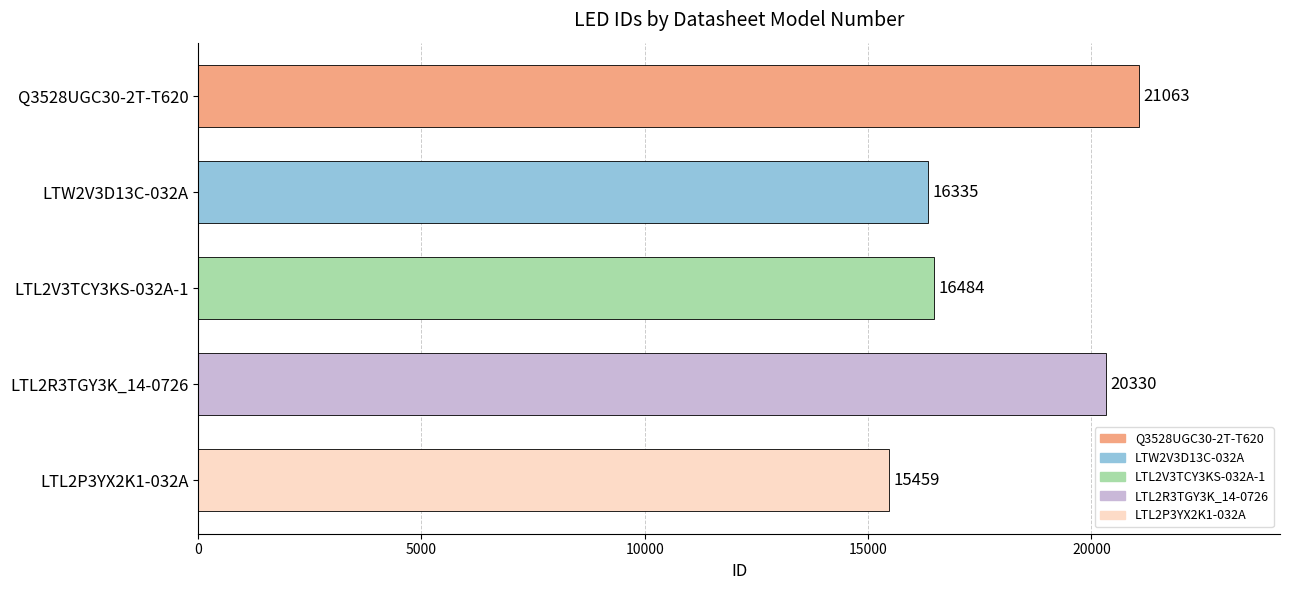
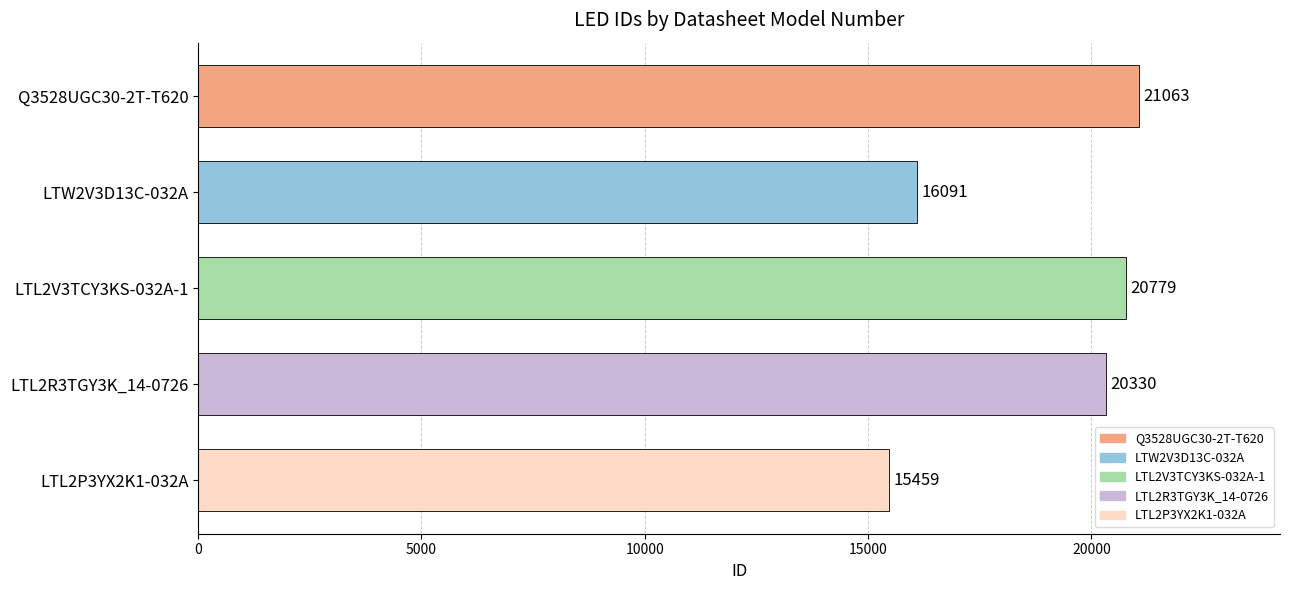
LTW2V3D13C-032A: 16335 -> 16091
LTL2V3TCY3KS-032A-1: 16484 -> 20779
